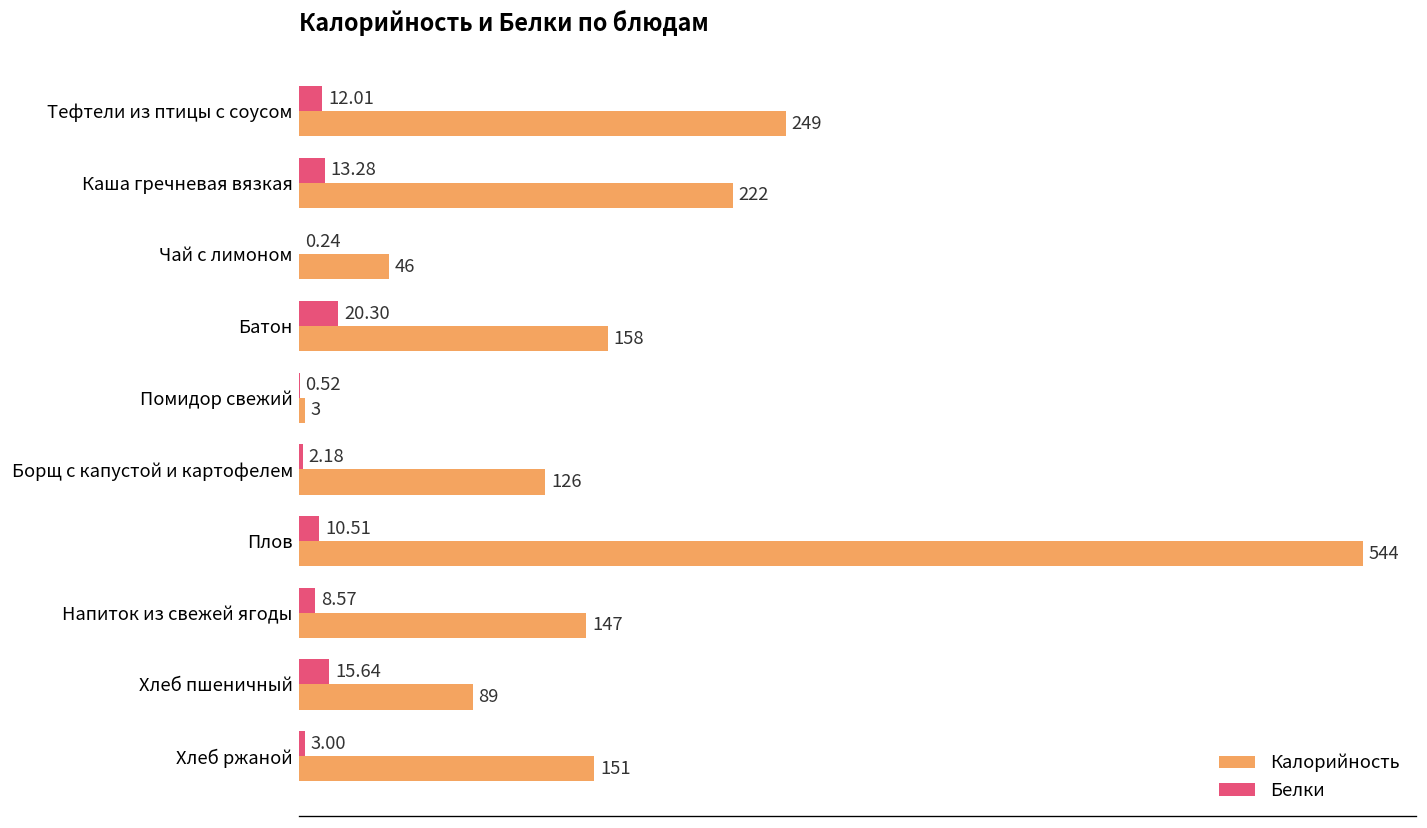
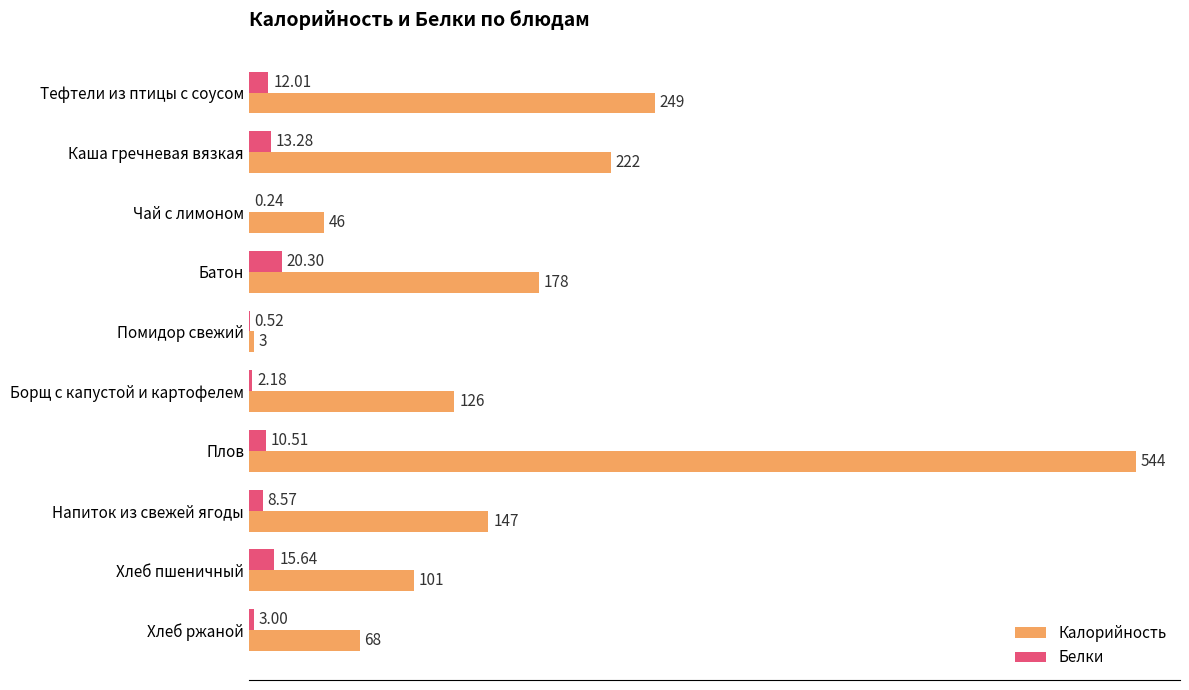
Калорийность, Батон: 158 -> 178
Калорийность, Хлеб пшеничный: 89 -> 101
Калорийность, Хлеб ржаной: 151 -> 68
